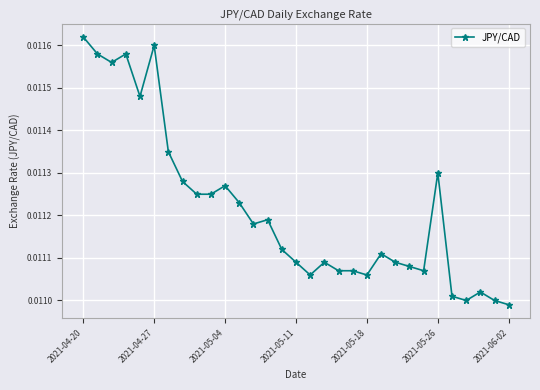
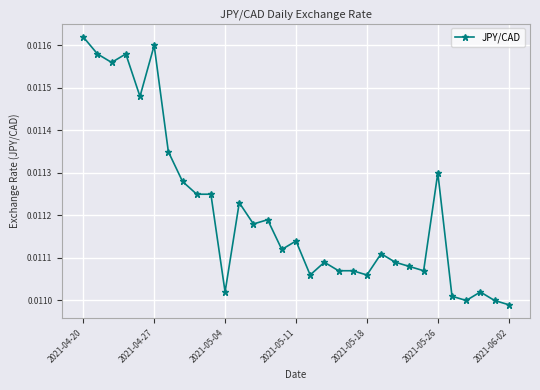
2021-05-04: 0.01127 -> 0.01102
2021-05-11: 0.01109 -> 0.01114
